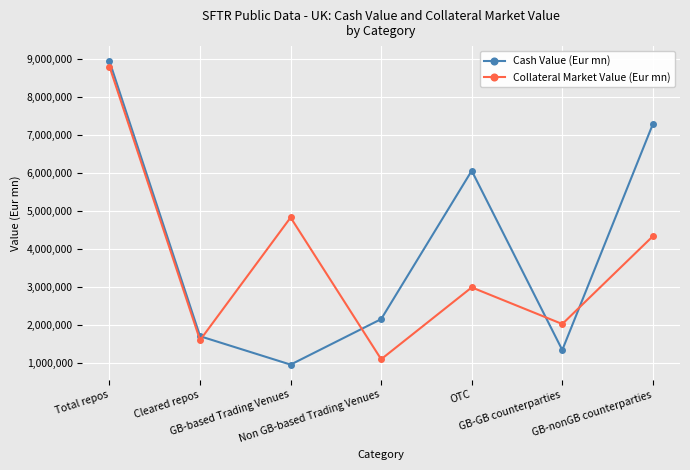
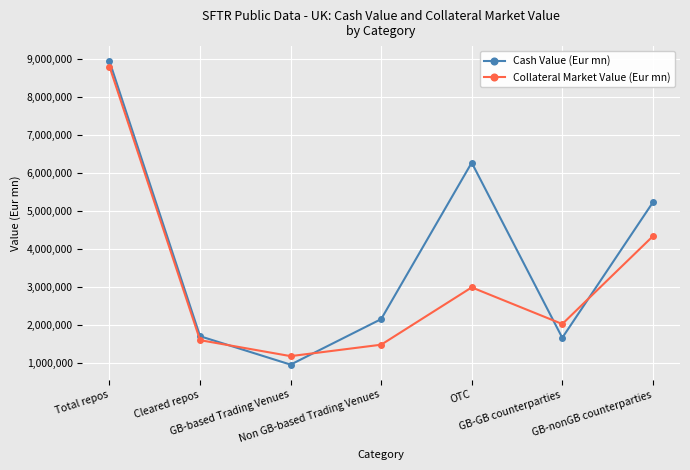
Collateral Market Value (Eur mn), GB-based Trading Venues: 4,800,000 -> 1,200,000
Collateral Market Value (Eur mn), Non GB-based Trading Venues: 1,100,000 -> 1,500,000
Cash Value (Eur mn), OTC: 6,100,000 -> 6,300,000
Cash Value (Eur mn), GB-GB counterparties: 1,300,000 -> 1,700,000
Cash Value (Eur mn), GB-nonGB counterparties: 7,300,000 -> 5,200,000
